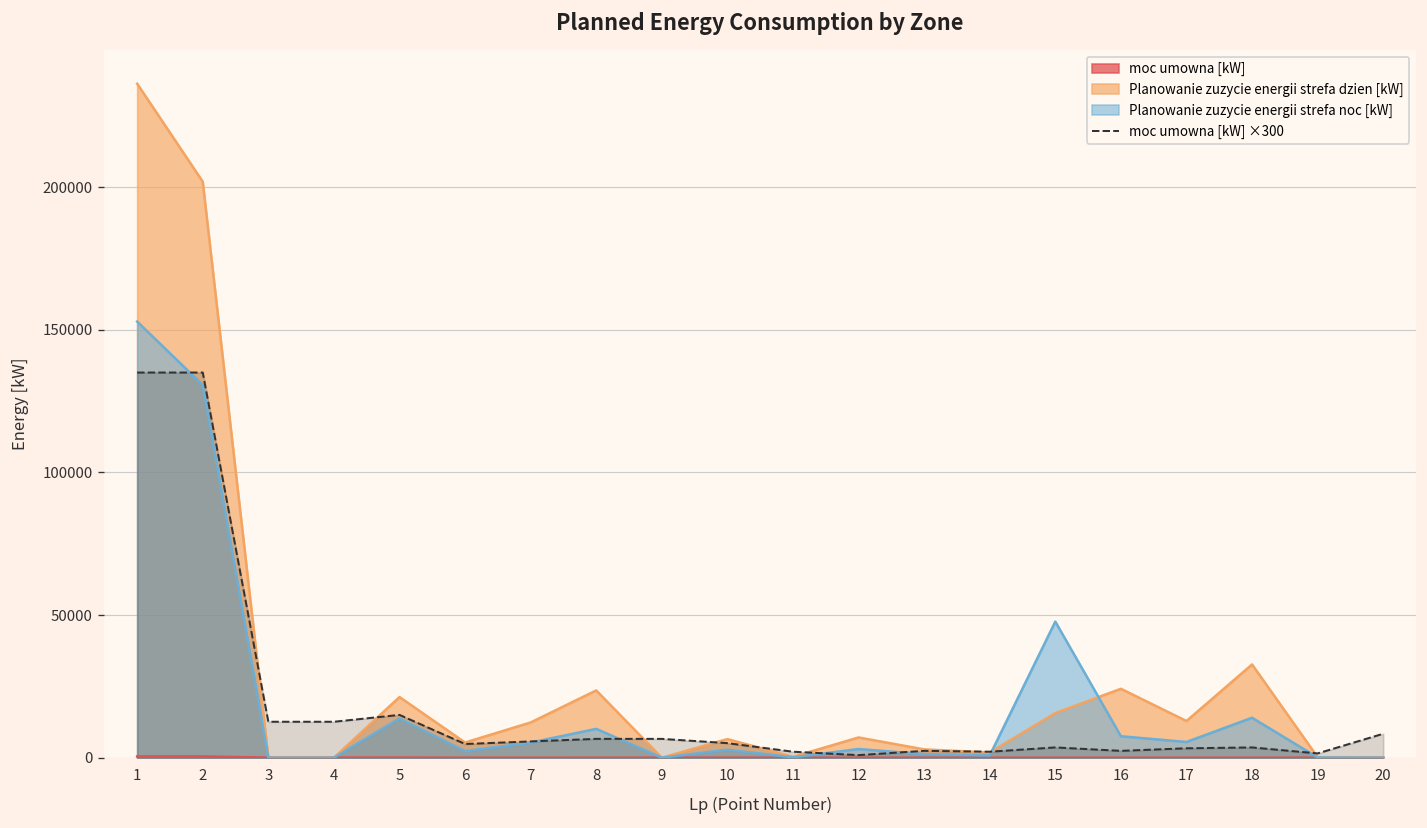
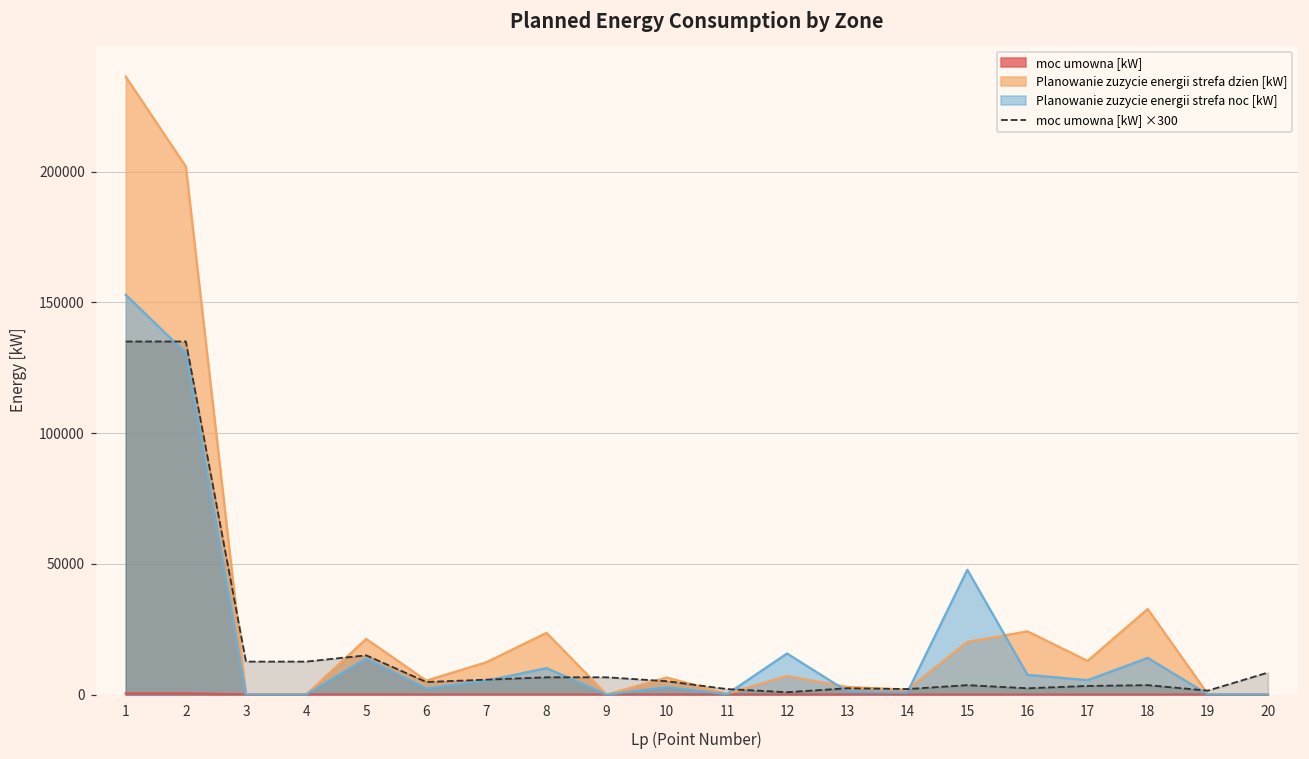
Planowanie zuzycie energii strefa noc [kW], 12: 3000 -> 16000
Planowanie zuzycie energii strefa dzien [kW], 15: 16000 -> 20000
